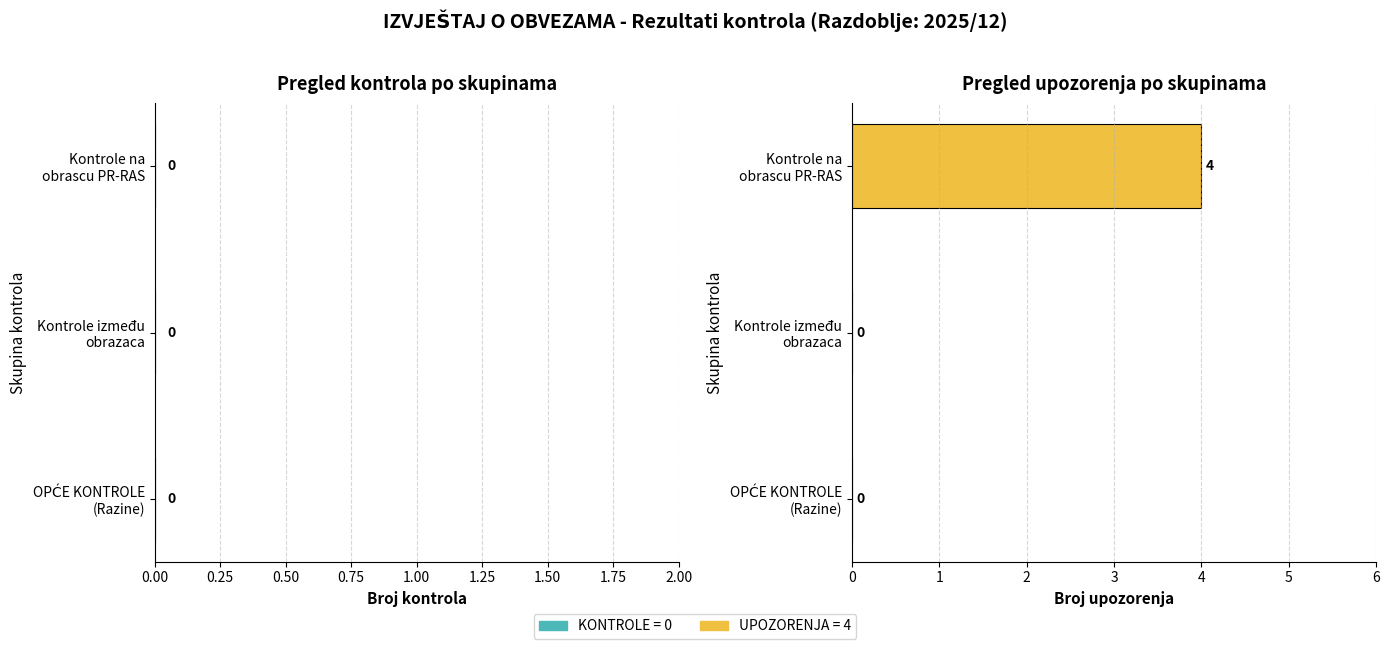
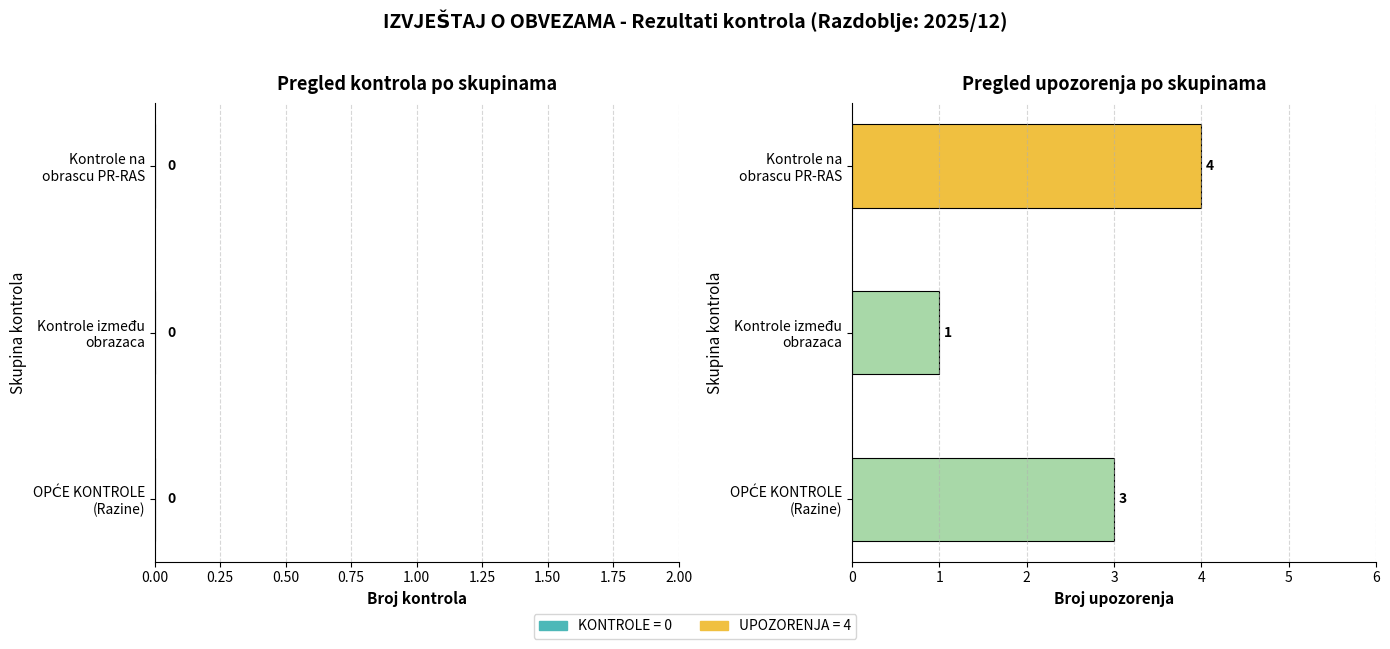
Pregled upozorenja po skupinama, Kontrole između obrazaca: 0 -> 1
Pregled upozorenja po skupinama, OPĆE KONTROLE (Razine): 0 -> 3
